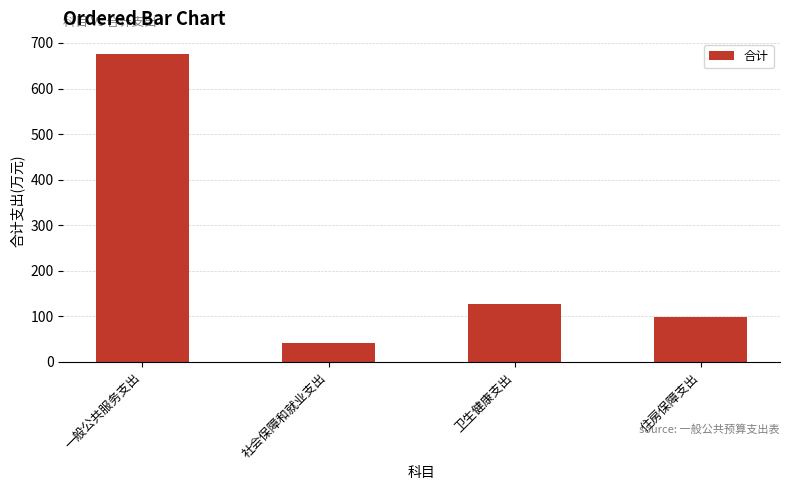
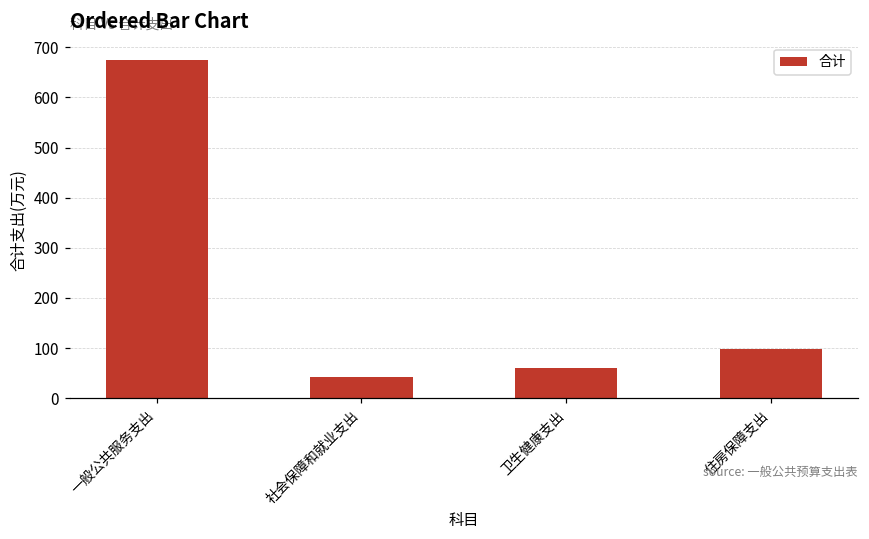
卫生健康支出: 130 -> 60
